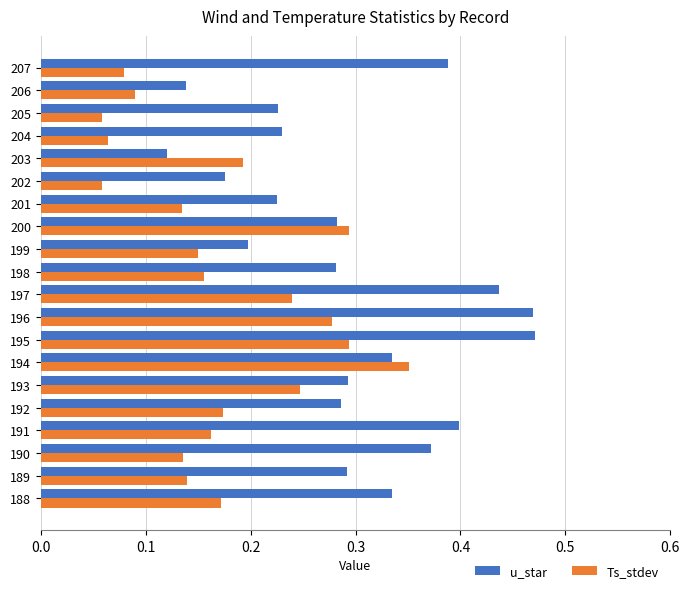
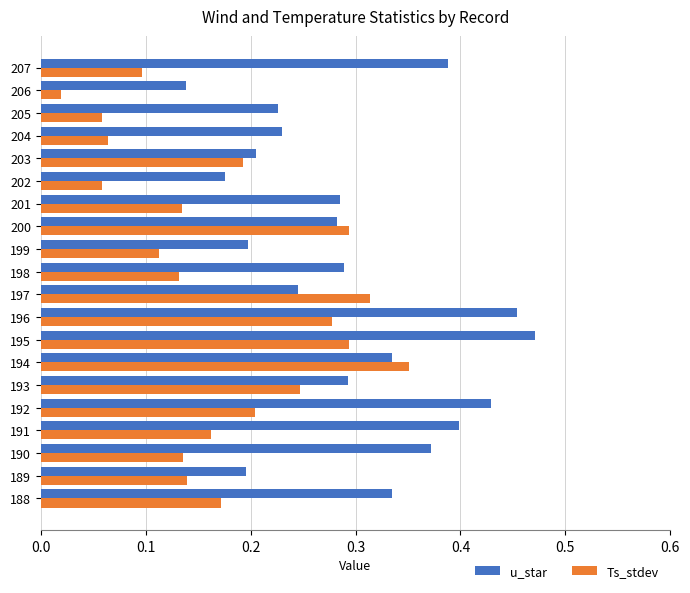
Ts_stdev, 207: 0.079 -> 0.096
Ts_stdev, 206: 0.090 -> 0.019
u_star, 203: 0.121 -> 0.205
u_star, 201: 0.226 -> 0.285
Ts_stdev, 199: 0.150 -> 0.113
u_star, 198: 0.281 -> 0.289
Ts_stdev, 198: 0.155 -> 0.131
u_star, 197: 0.437 -> 0.245
Ts_stdev, 197: 0.240 -> 0.313
u_star, 196: 0.469 -> 0.454
u_star, 192: 0.287 -> 0.429
Ts_stdev, 192: 0.174 -> 0.204
u_star, 189: 0.292 -> 0.196
